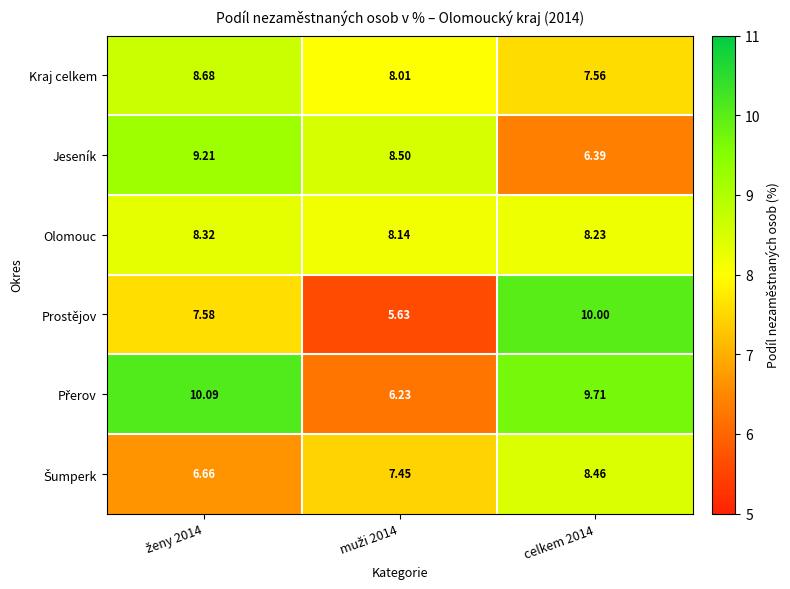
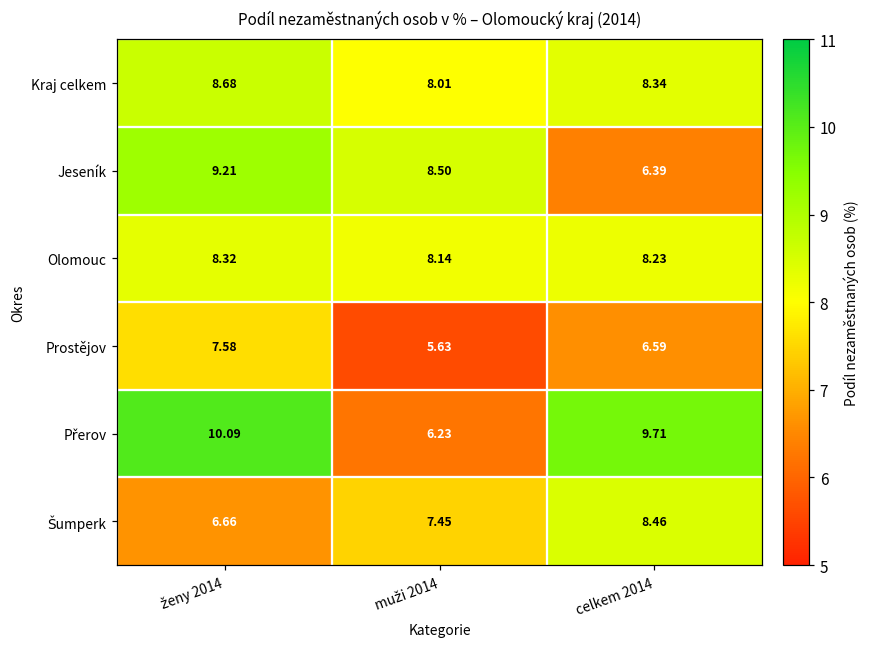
Kraj celkem, celkem 2014: 7.56 -> 8.34
Prostějov, celkem 2014: 10.00 -> 6.59
